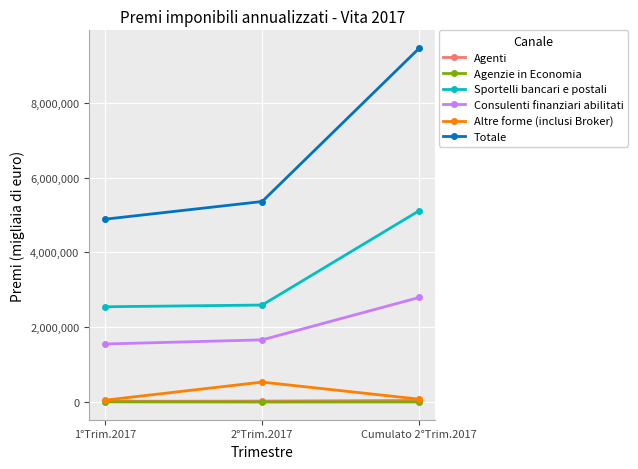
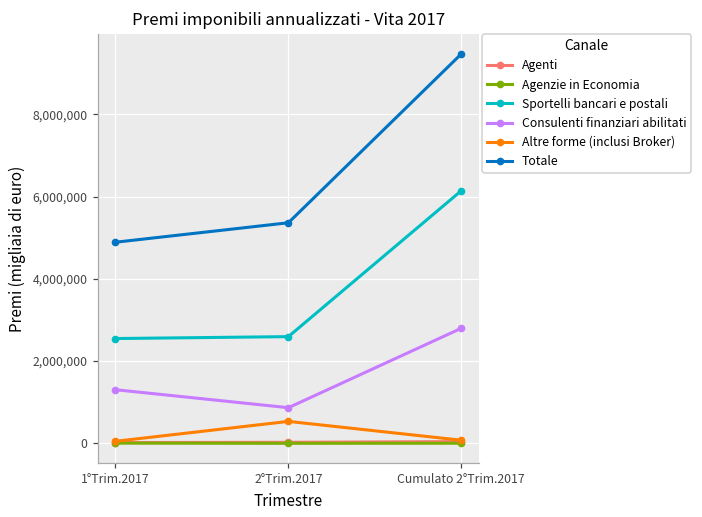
Consulenti finanziari abilitati, 1°Trim.2017: 1,600,000 -> 1,300,000
Consulenti finanziari abilitati, 2°Trim.2017: 1,700,000 -> 900,000
Sportelli bancari e postali, Cumulato 2°Trim.2017: 5,100,000 -> 6,100,000
